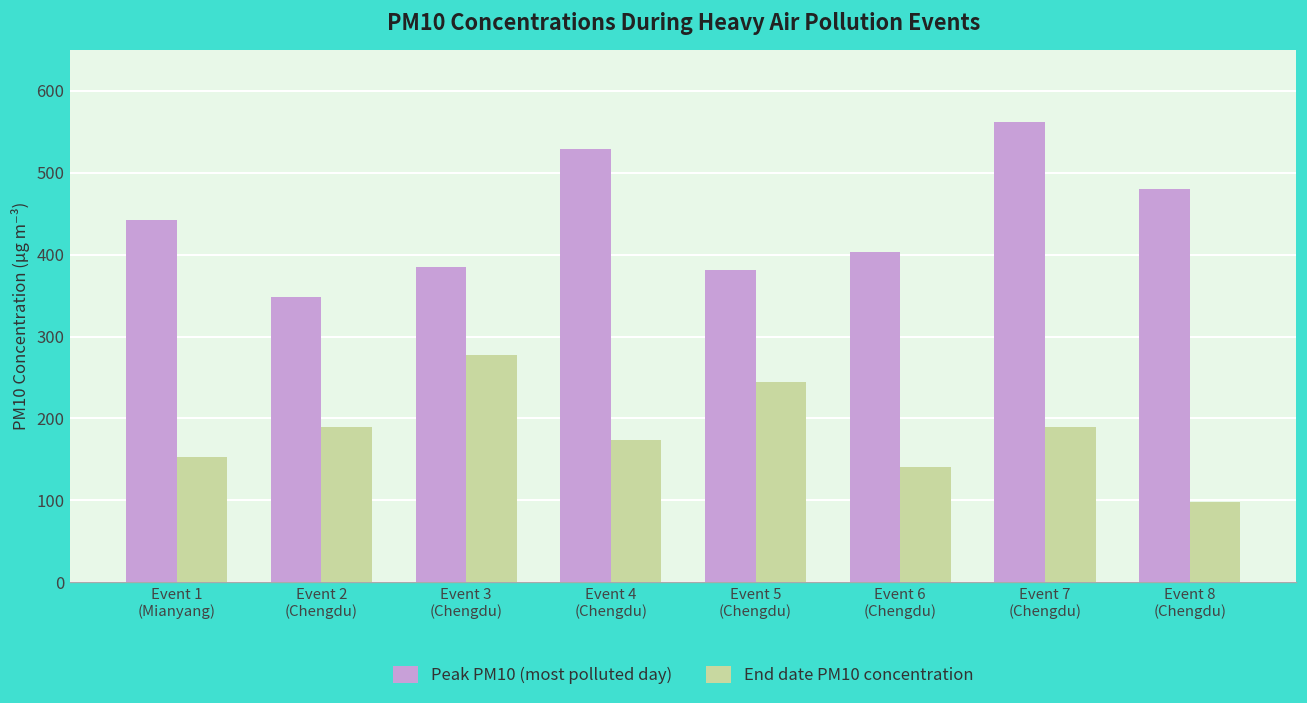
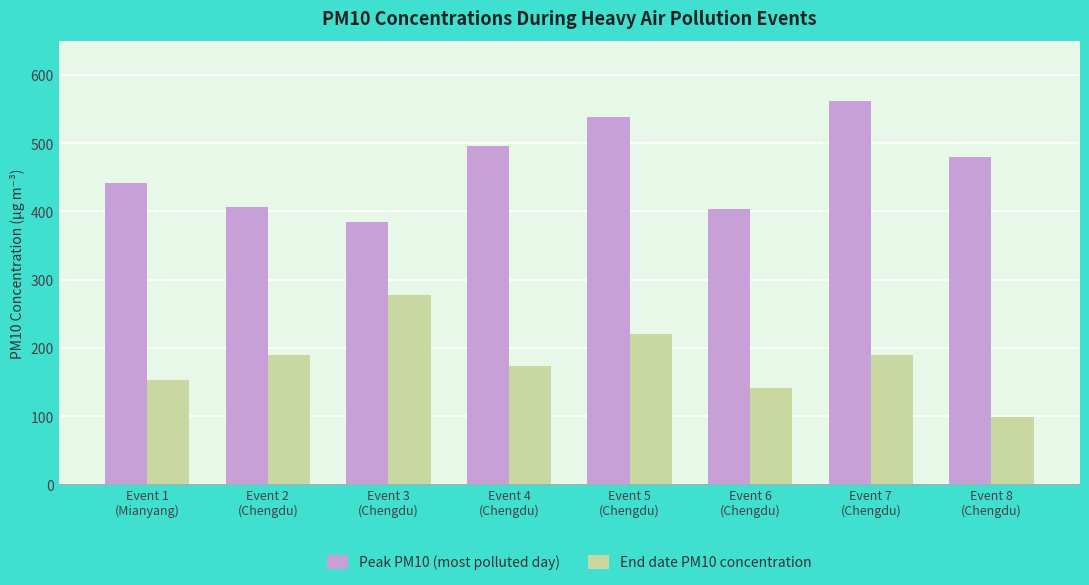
Peak PM10 (most polluted day), Event 2 (Chengdu): 350 -> 410
Peak PM10 (most polluted day), Event 4 (Chengdu): 530 -> 500
Peak PM10 (most polluted day), Event 5 (Chengdu): 380 -> 540
End date PM10 concentration, Event 5 (Chengdu): 250 -> 220
